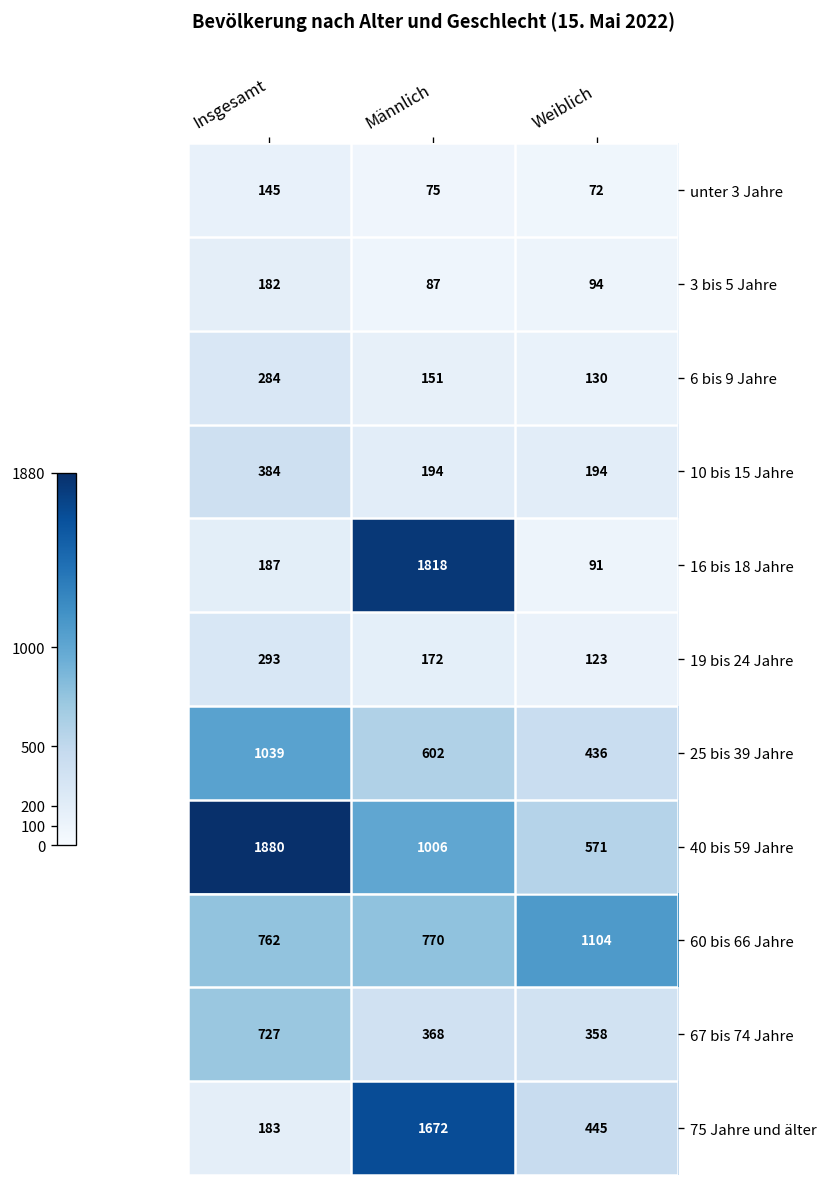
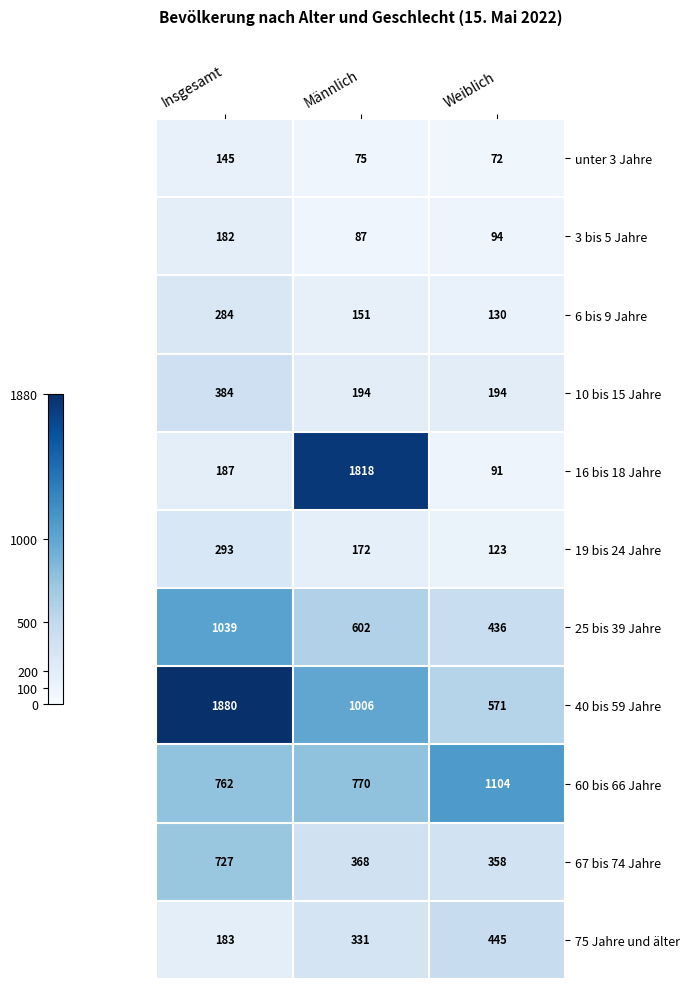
75 Jahre und älter, Männlich: 1672 -> 331
